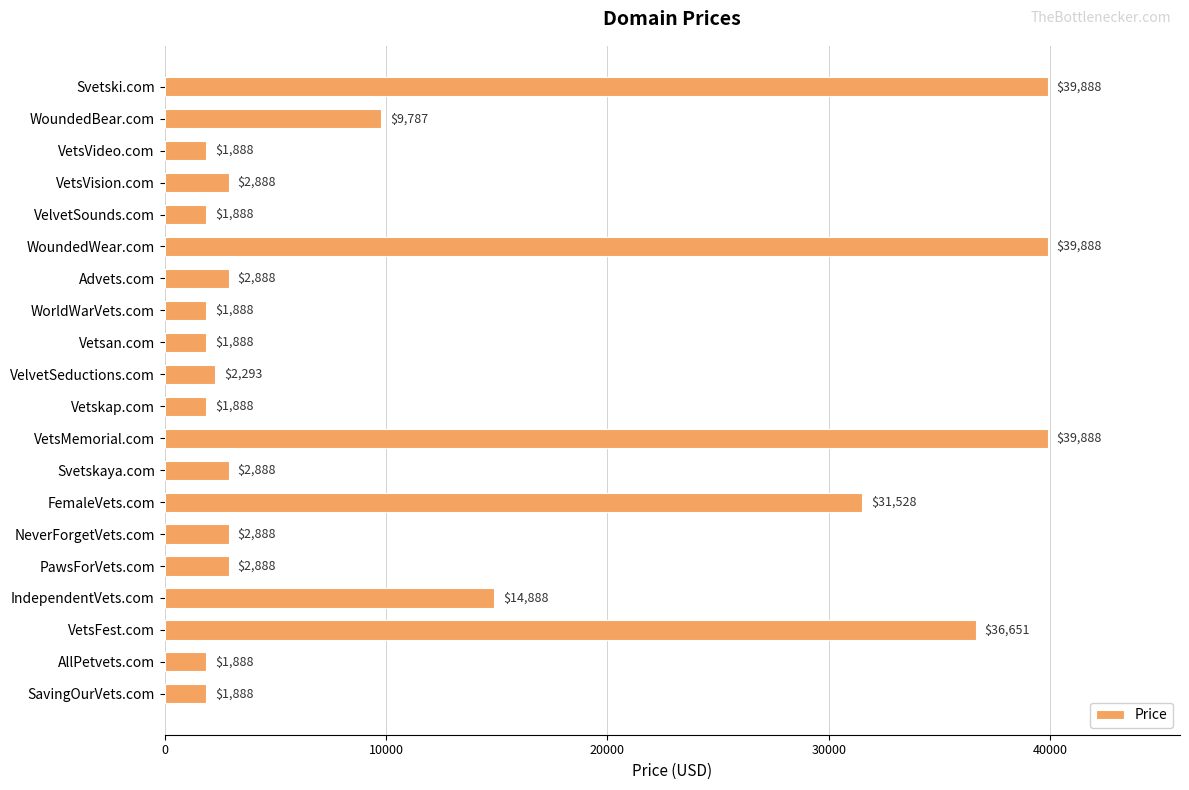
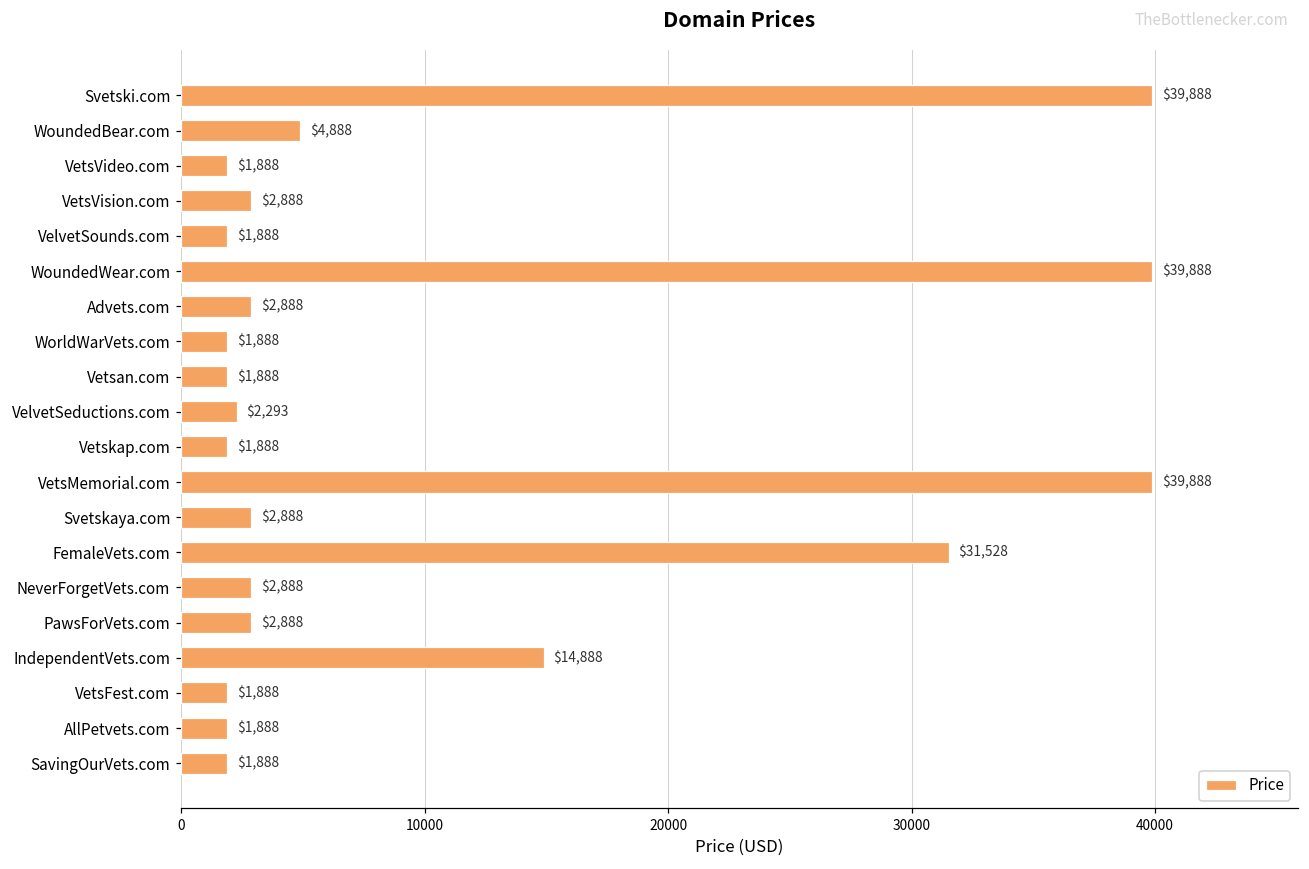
WoundedBear.com: $9,787 -> $4,888
VetsFest.com: $36,651 -> $1,888
